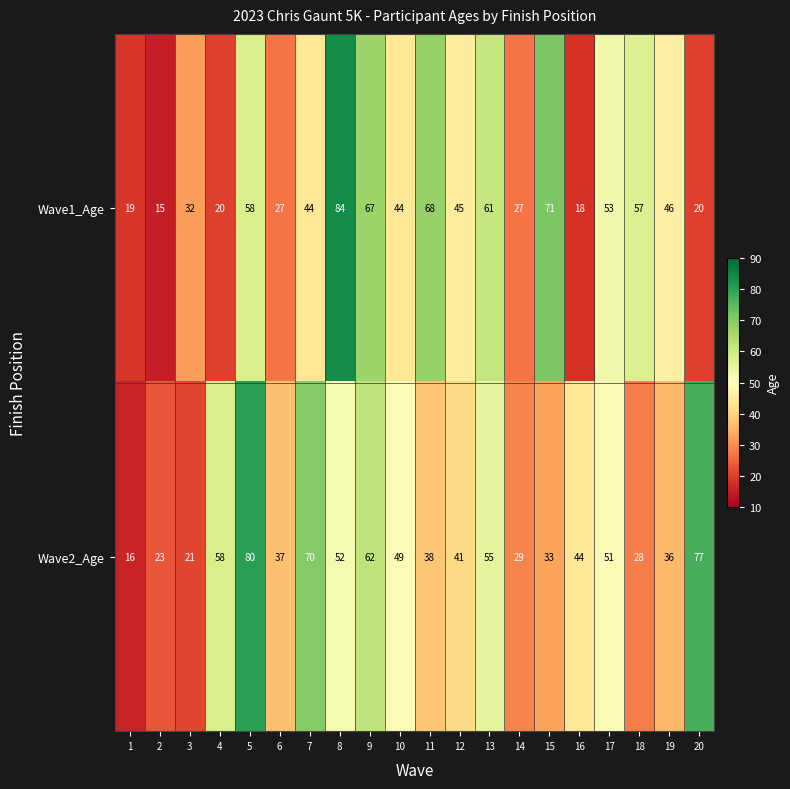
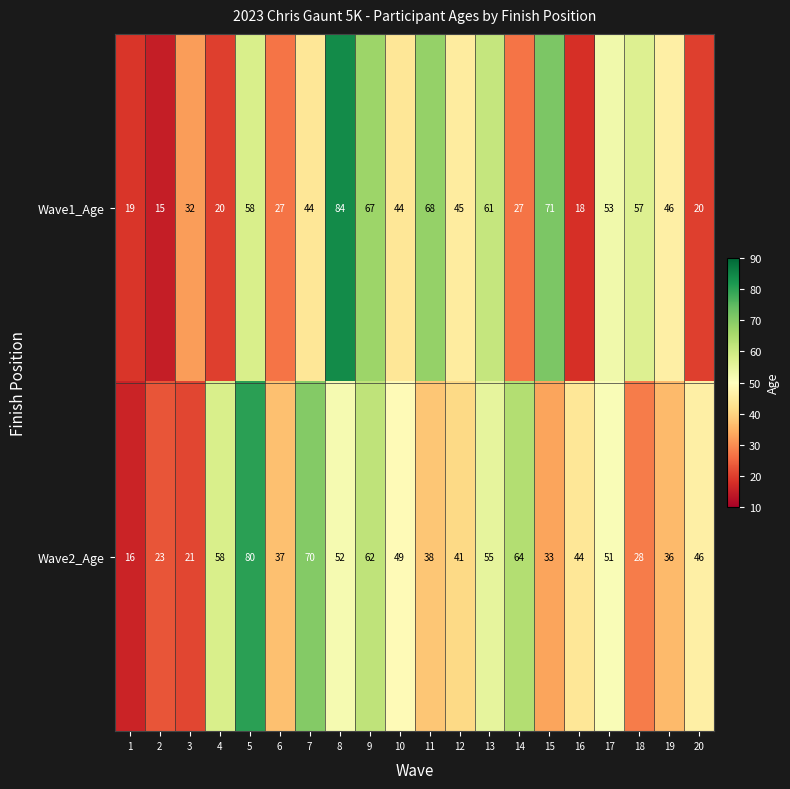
Wave2_Age, 14: 29 -> 64
Wave2_Age, 20: 77 -> 46
